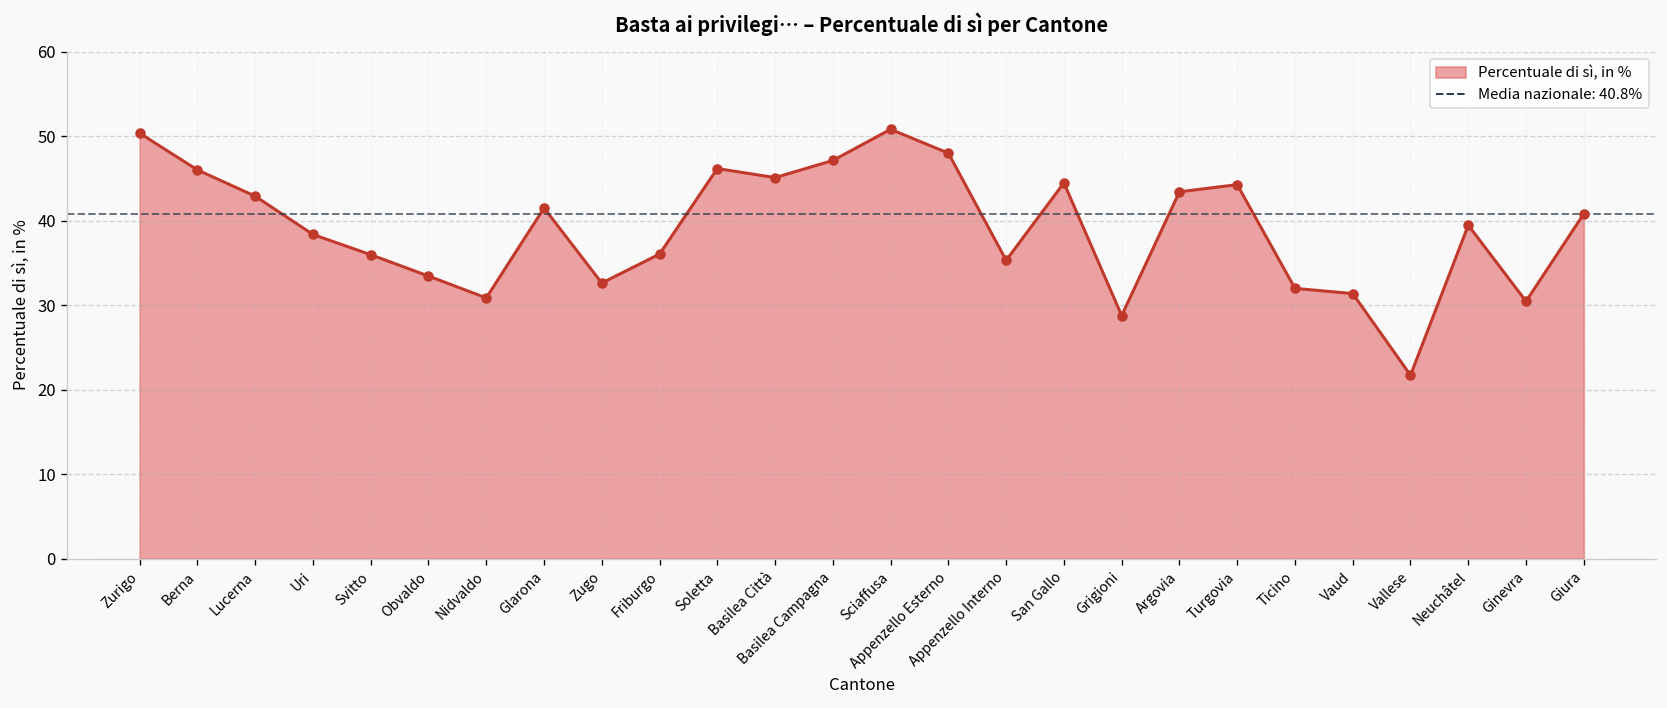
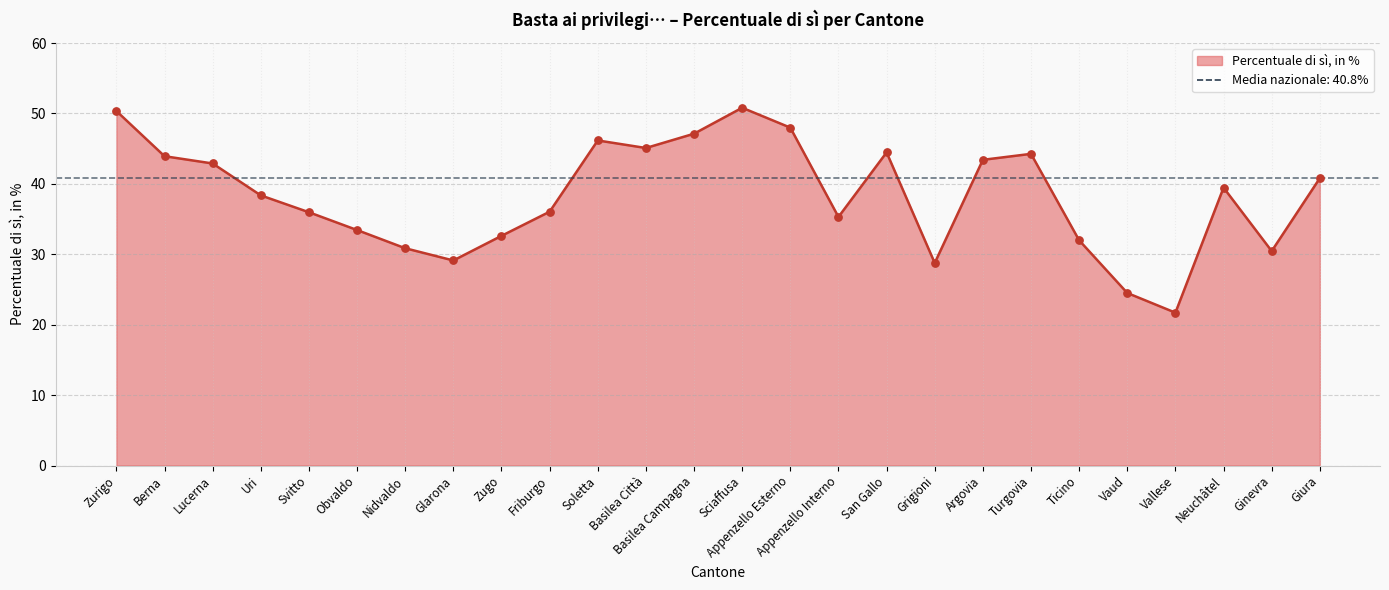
Berna: 46 -> 44
Glarona: 41 -> 29
Vaud: 31 -> 25
